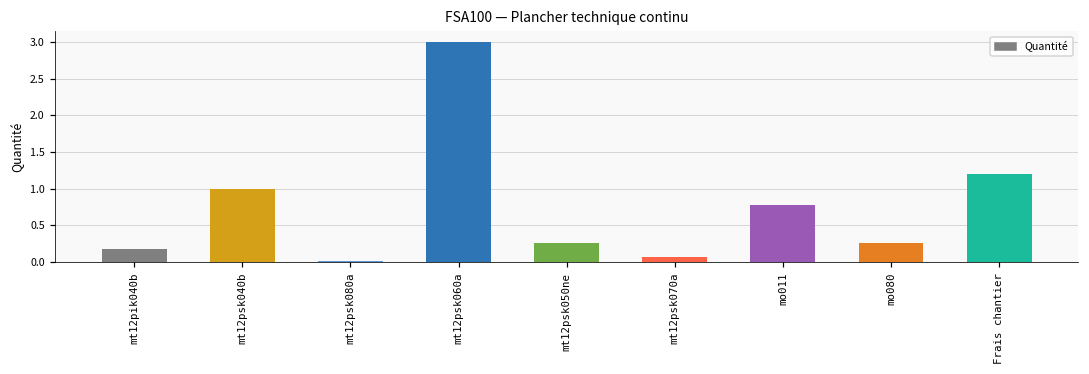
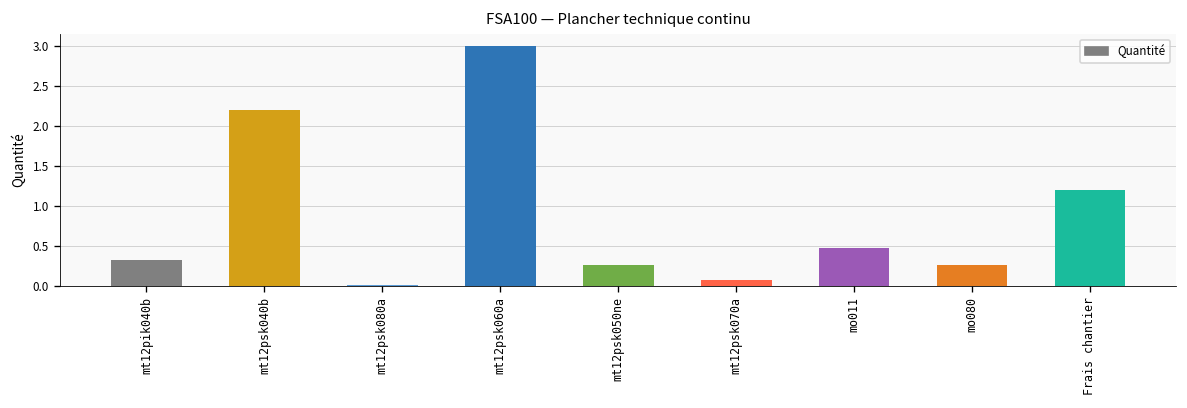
mt12pik040b: 0.2 -> 0.3
mt12psk040b: 1.0 -> 2.2
mo011: 0.8 -> 0.5
